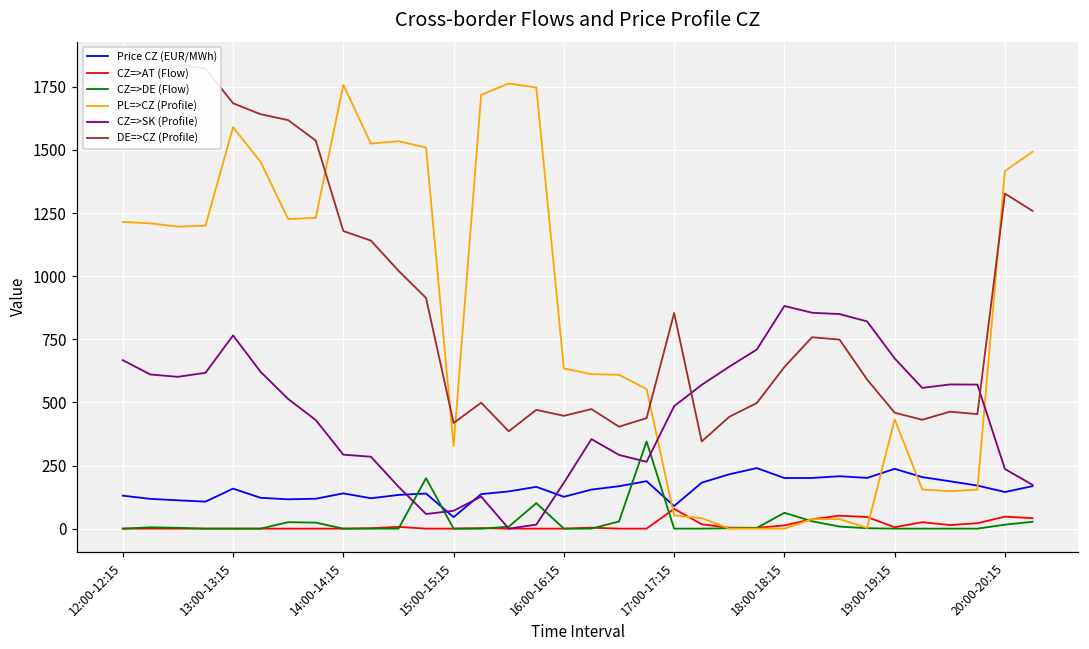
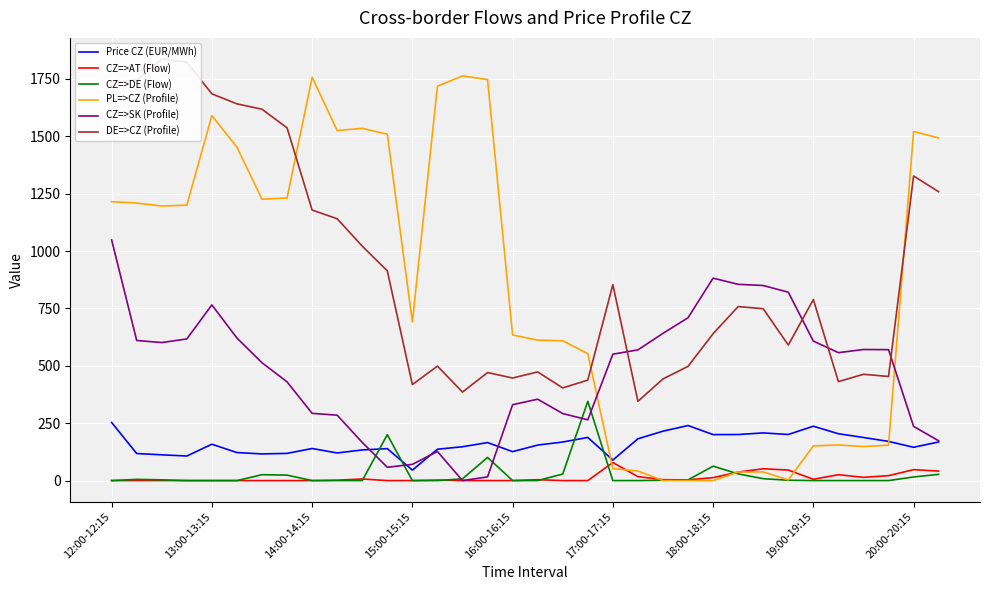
Price CZ (EUR/MWh), 12:00-12:15: 130 -> 250
CZ=>SK (Profile), 12:00-12:15: 670 -> 1050
PL=>CZ (Profile), 15:00-15:15: 330 -> 690
CZ=>SK (Profile), 16:00-16:15: 180 -> 330
CZ=>SK (Profile), 17:00-17:15: 490 -> 550
PL=>CZ (Profile), 19:00-19:15: 430 -> 150
CZ=>SK (Profile), 19:00-19:15: 670 -> 610
DE=>CZ (Profile), 19:00-19:15: 460 -> 790
PL=>CZ (Profile), 20:00-20:15: 1420 -> 1520
